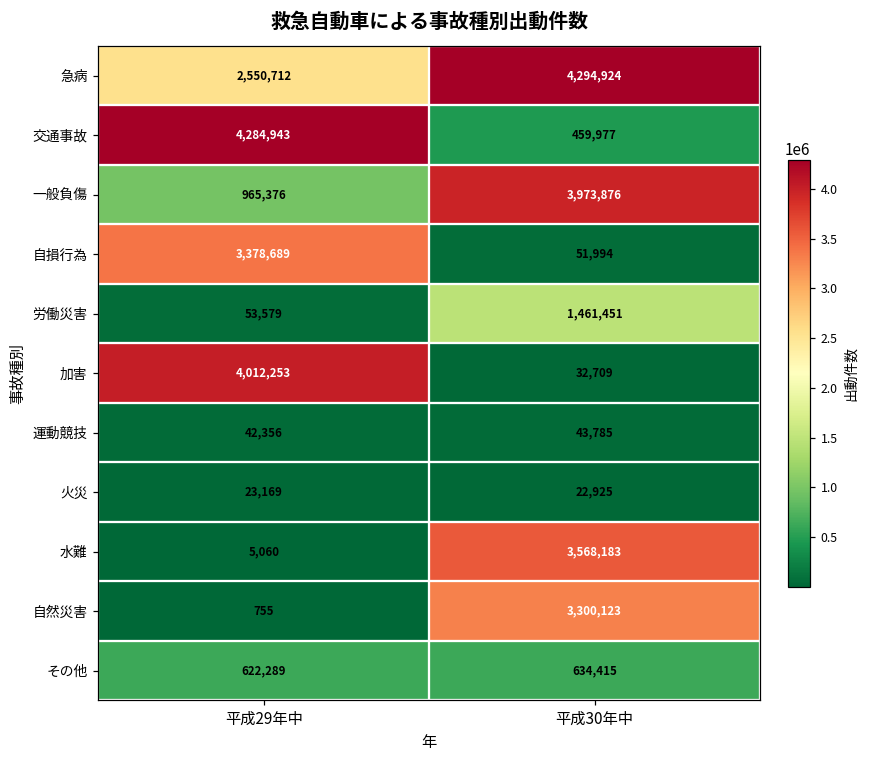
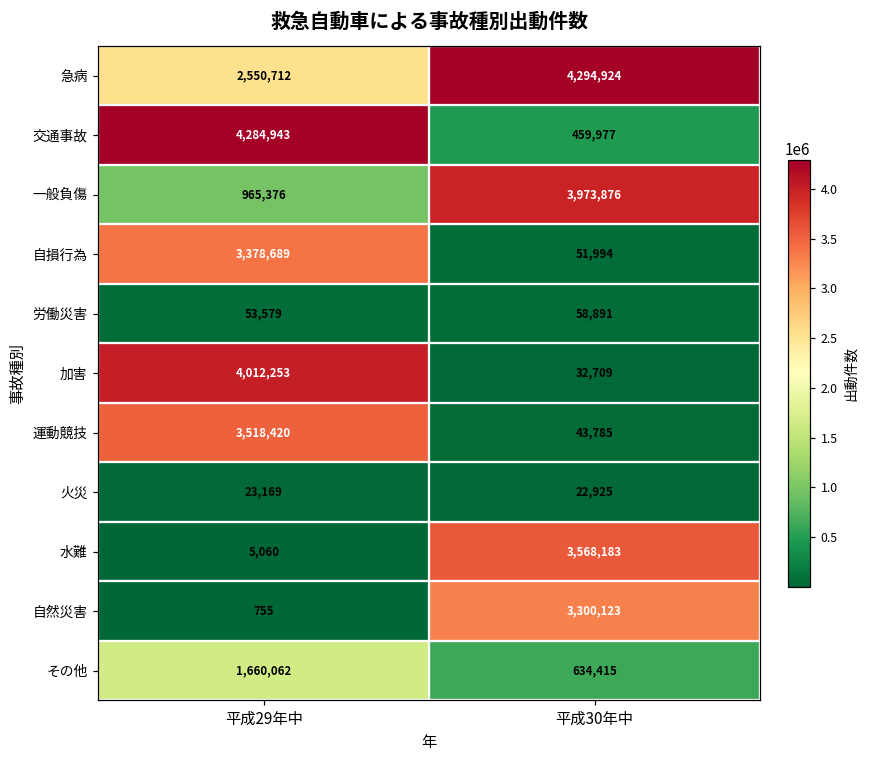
労働災害, 平成30年中: 1,461,451 -> 58,891
運動競技, 平成29年中: 42,356 -> 3,518,420
その他, 平成29年中: 622,289 -> 1,660,062
